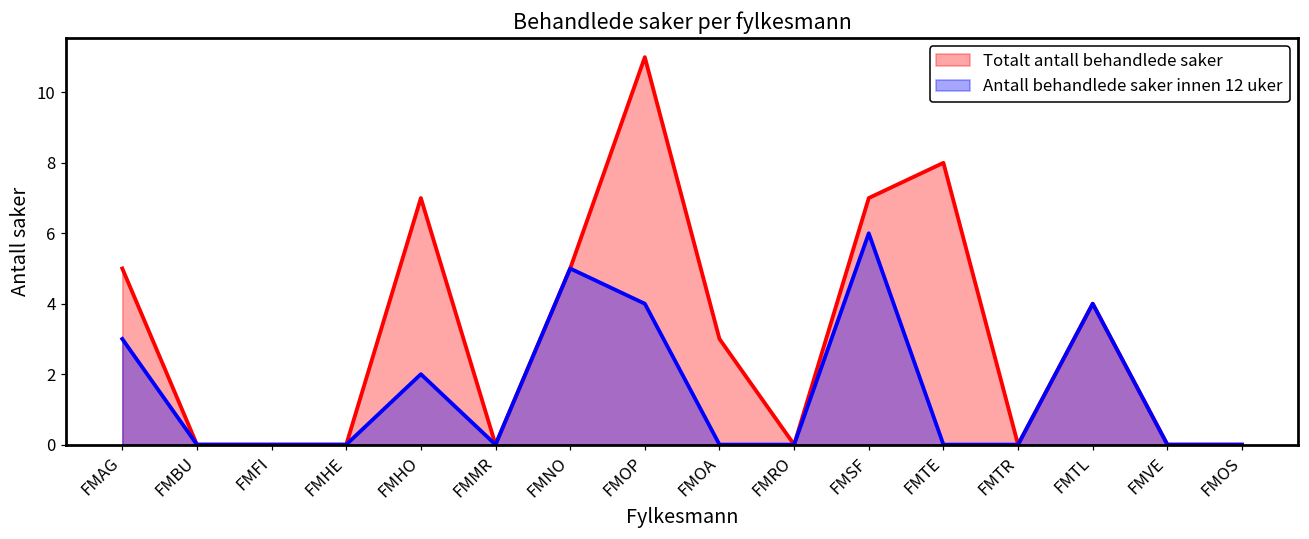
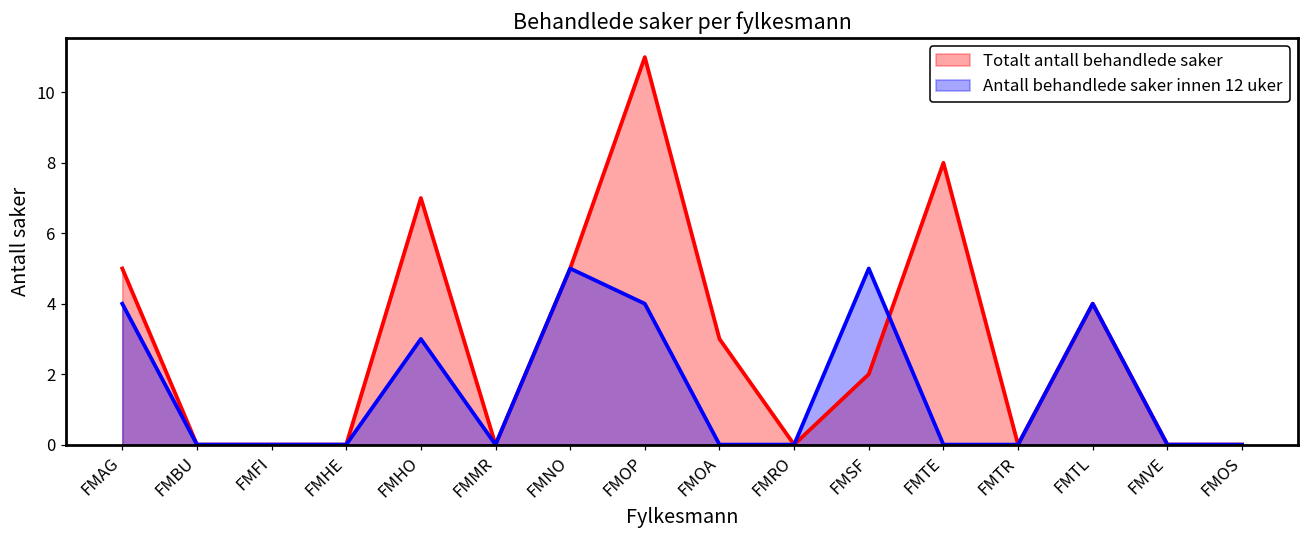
Antall behandlede saker innen 12 uker, FMAG: 3 -> 4
Antall behandlede saker innen 12 uker, FMHO: 2 -> 3
Totalt antall behandlede saker, FMSF: 7 -> 2
Antall behandlede saker innen 12 uker, FMSF: 6 -> 5
